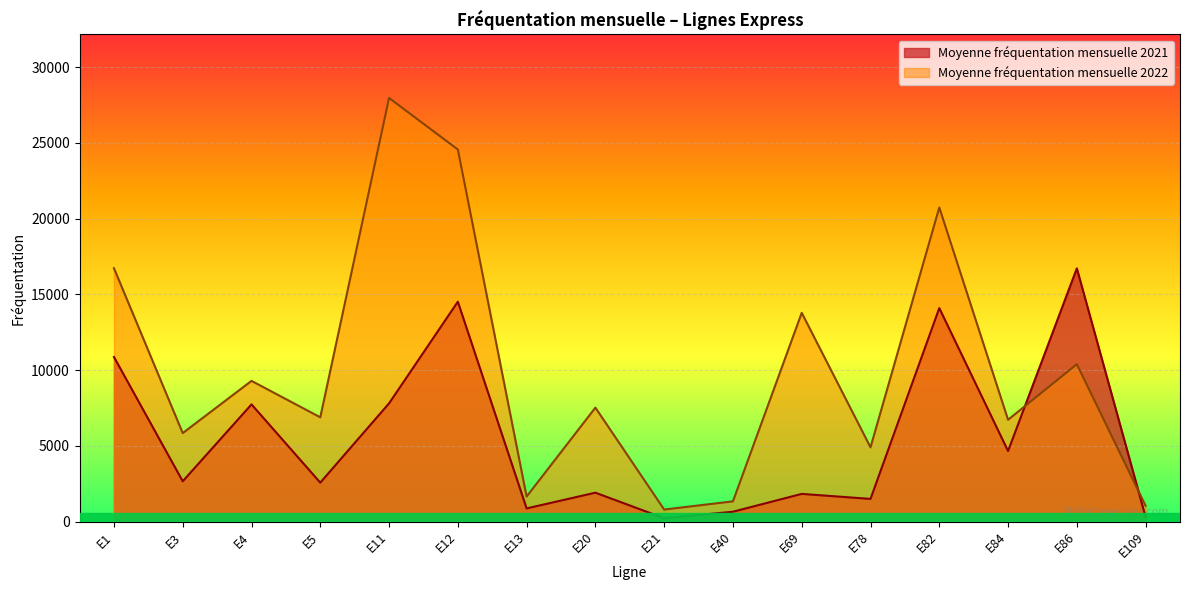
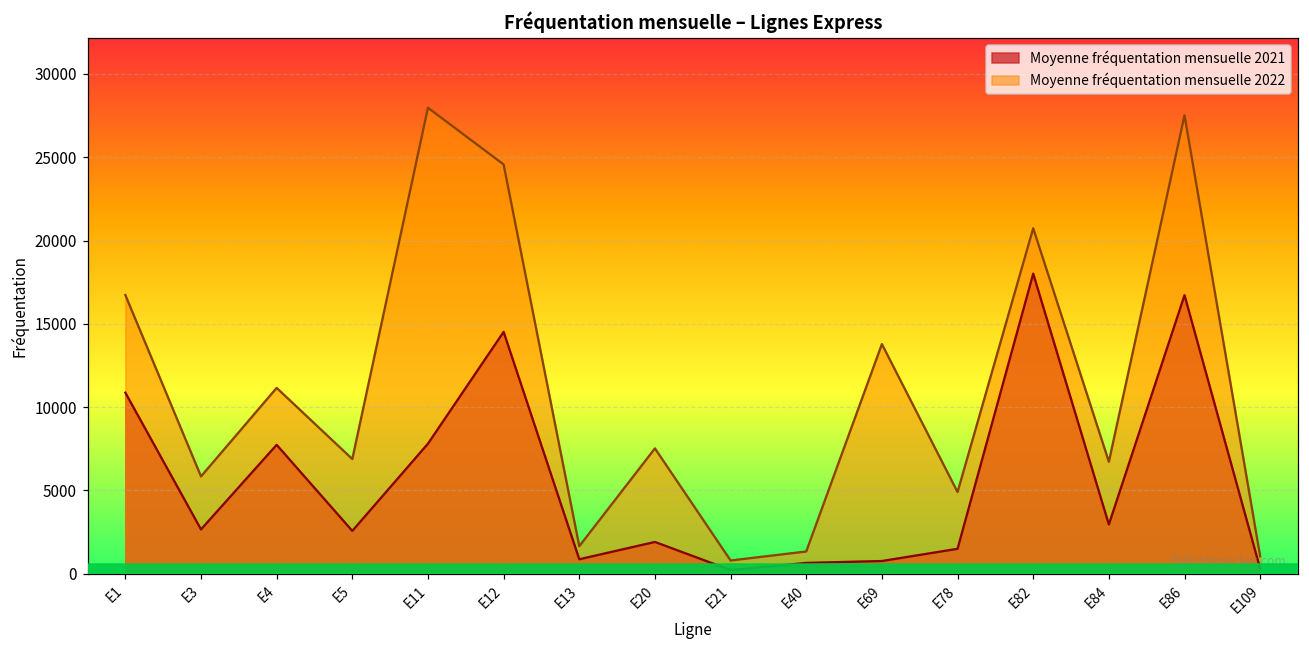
Moyenne fréquentation mensuelle 2022, E4: 9300 -> 11200
Moyenne fréquentation mensuelle 2021, E69: 1800 -> 800
Moyenne fréquentation mensuelle 2021, E82: 14100 -> 18000
Moyenne fréquentation mensuelle 2021, E84: 4700 -> 3000
Moyenne fréquentation mensuelle 2022, E86: 10400 -> 27500
